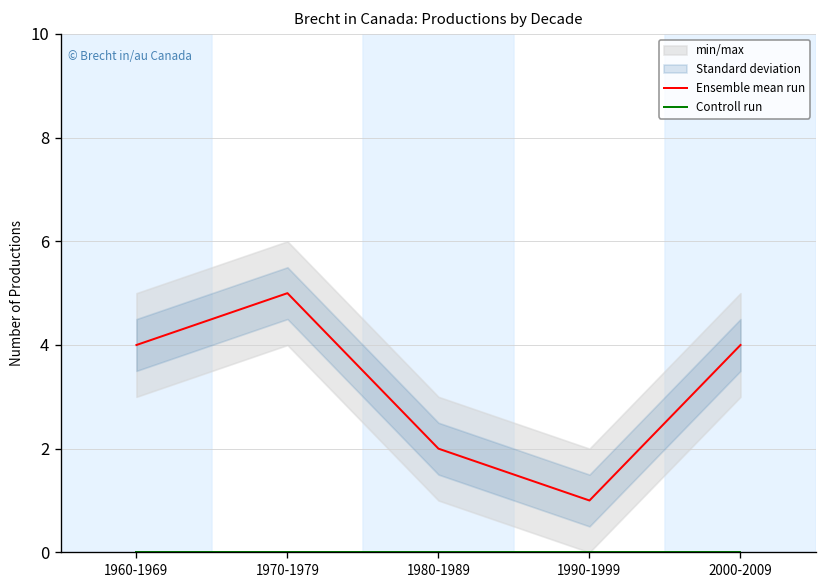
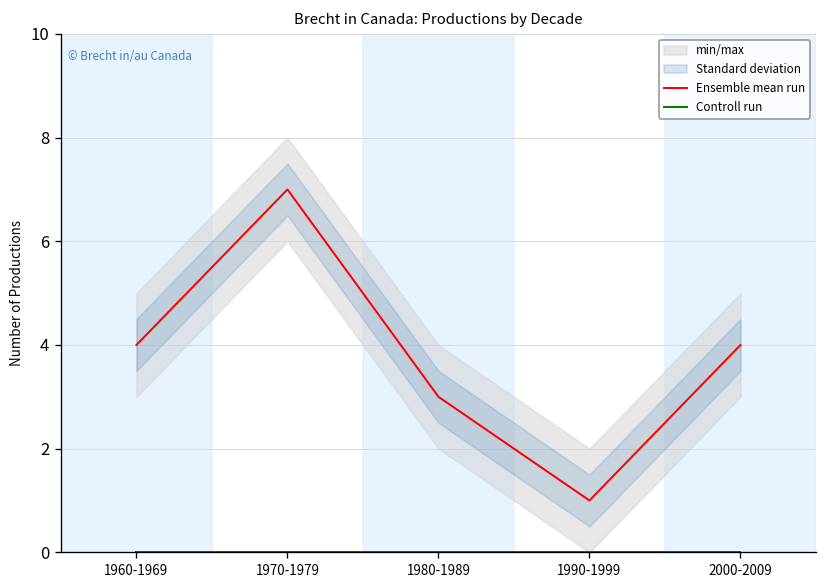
Ensemble mean run, 1970-1979: 5 -> 7
Ensemble mean run, 1980-1989: 2 -> 3
